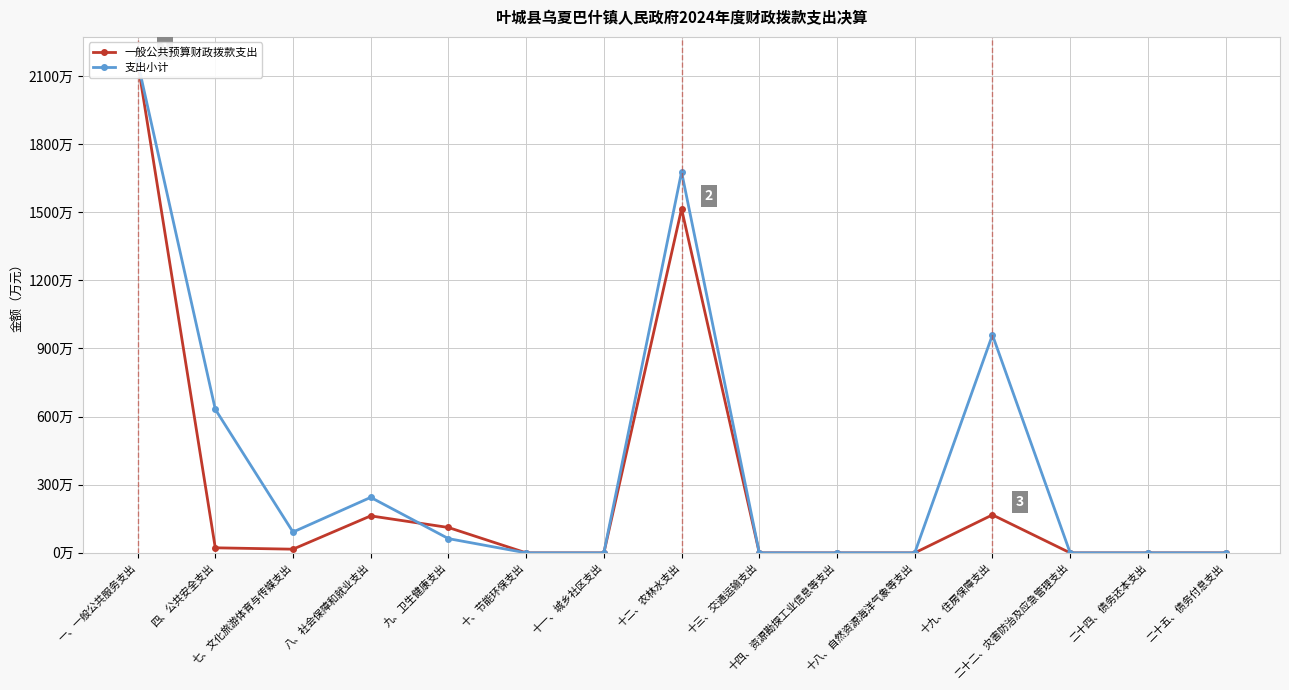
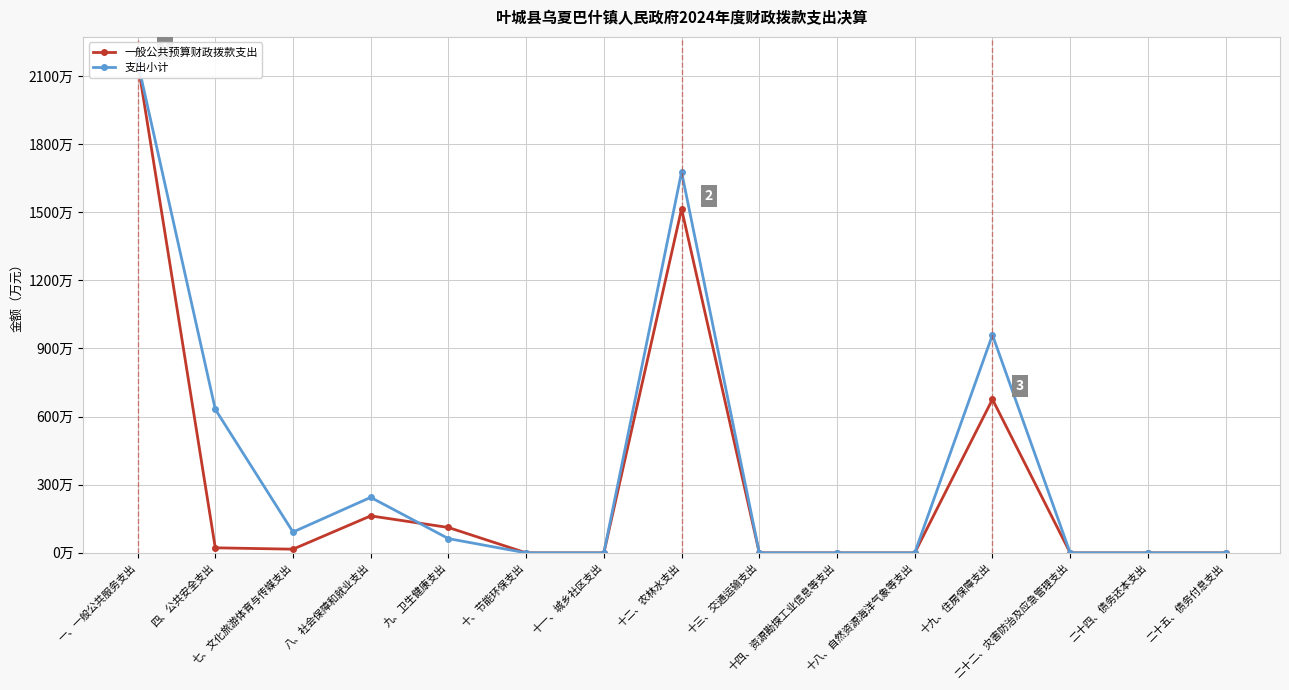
一般公共预算财政拨款支出, 十九、住房保障支出: 170万 -> 680万
